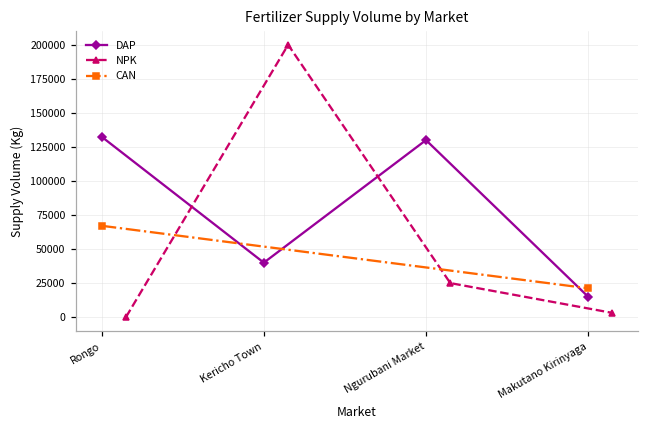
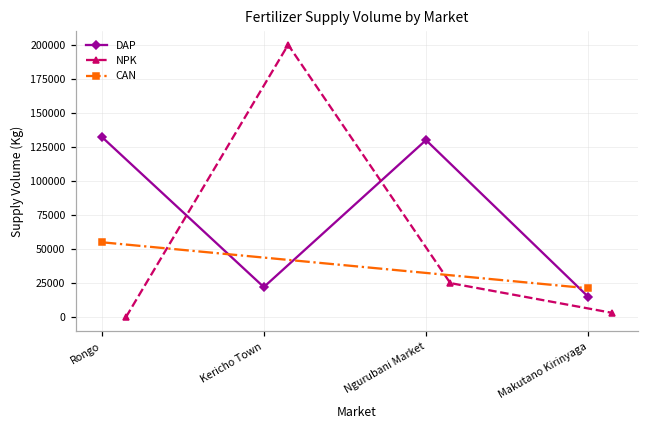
CAN, Rongo: 67000 -> 55000
DAP, Kericho Town: 40000 -> 22000
